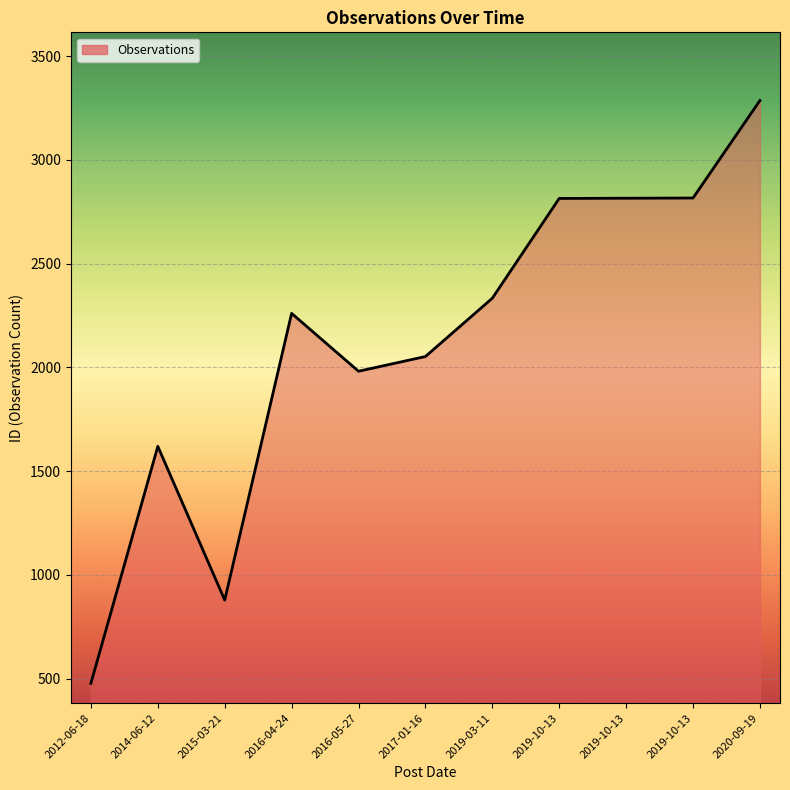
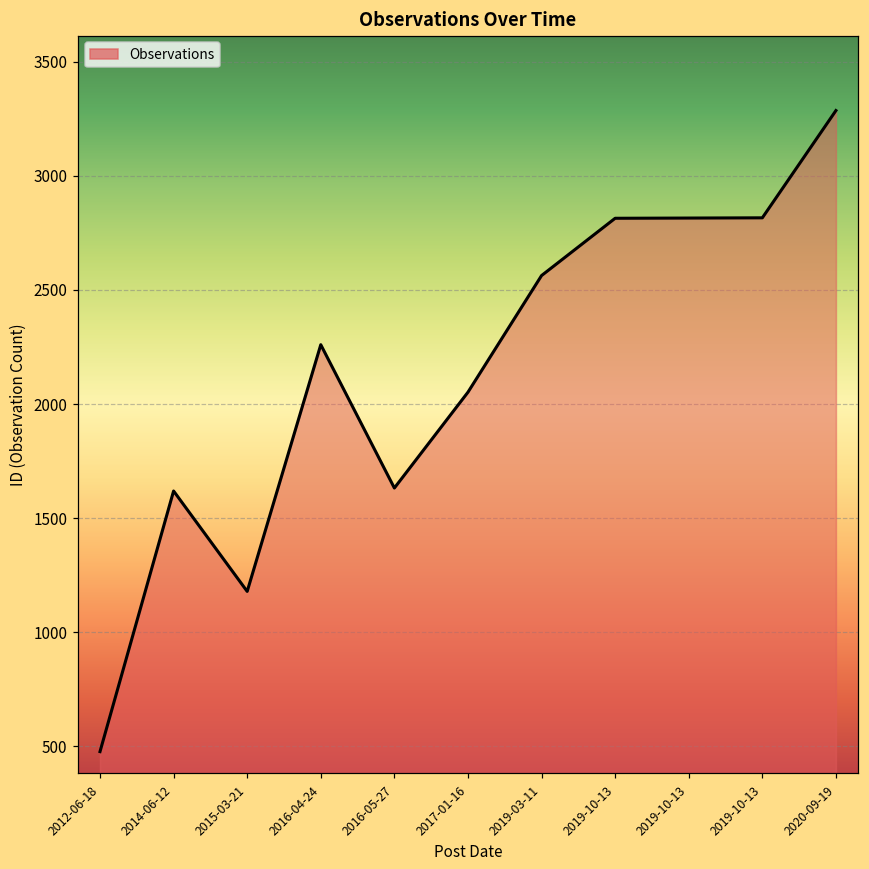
2015-03-21: 880 -> 1180
2016-05-27: 1980 -> 1630
2019-03-11: 2330 -> 2560
